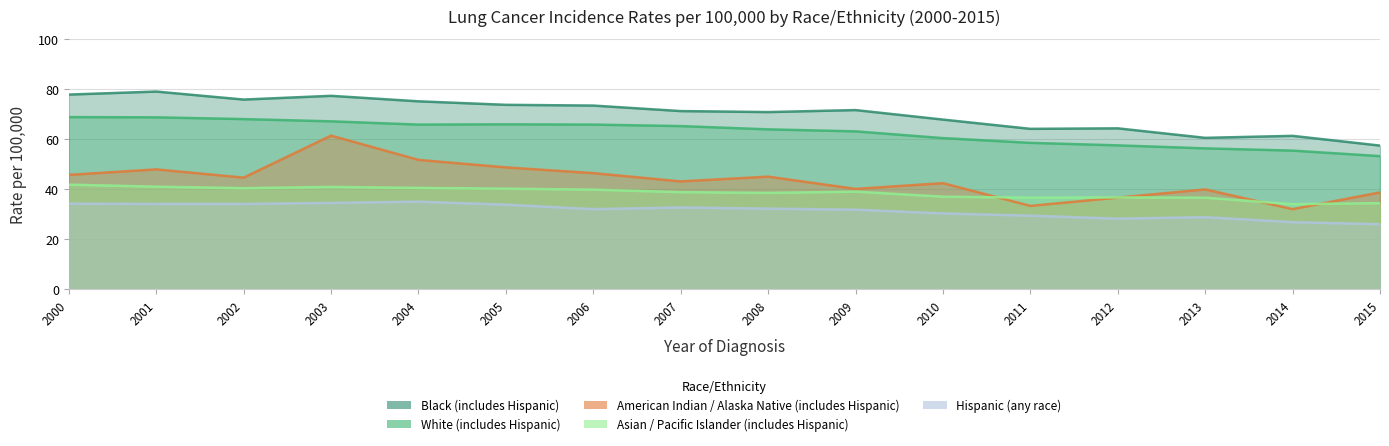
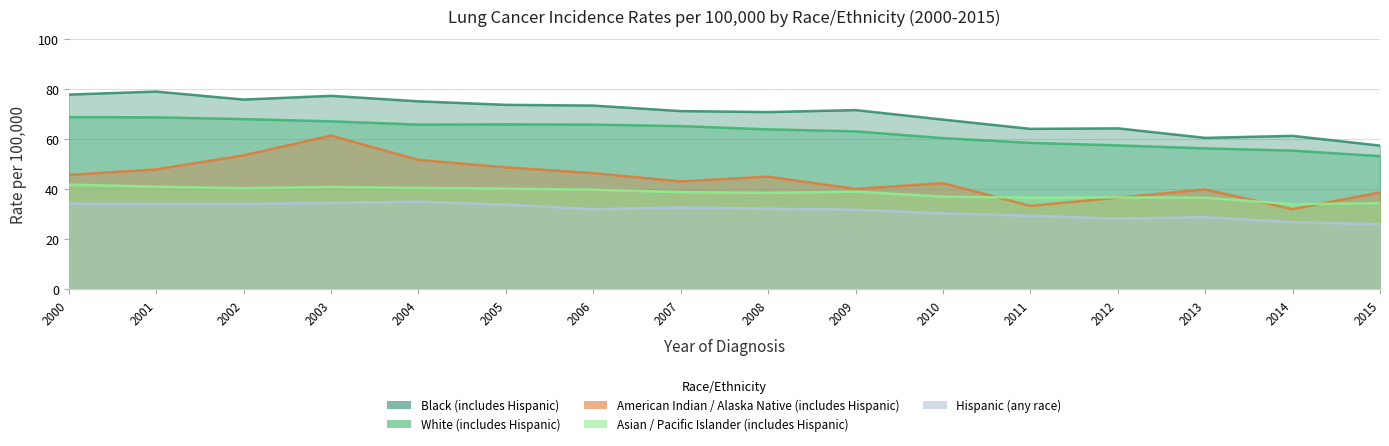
American Indian / Alaska Native (includes Hispanic), 2002: 45 -> 54
